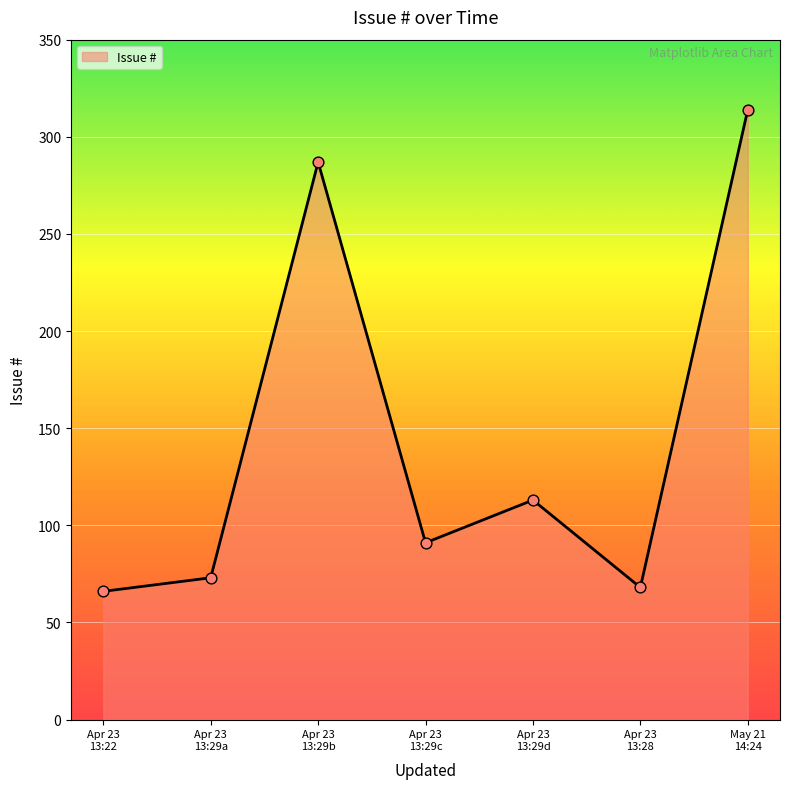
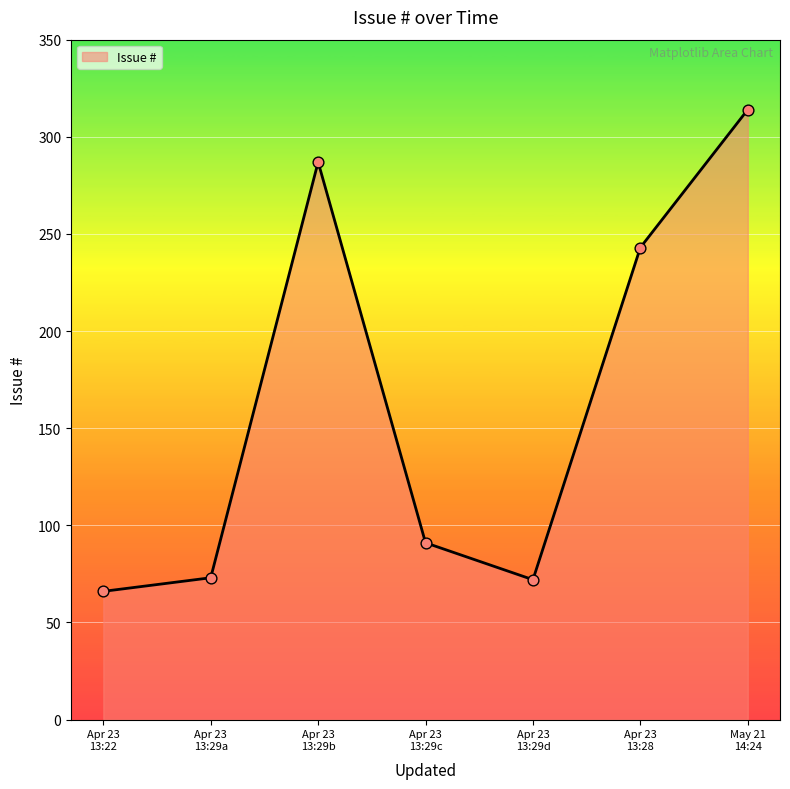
Apr 23 13:29d: 113 -> 72
Apr 23 13:28: 68 -> 243
